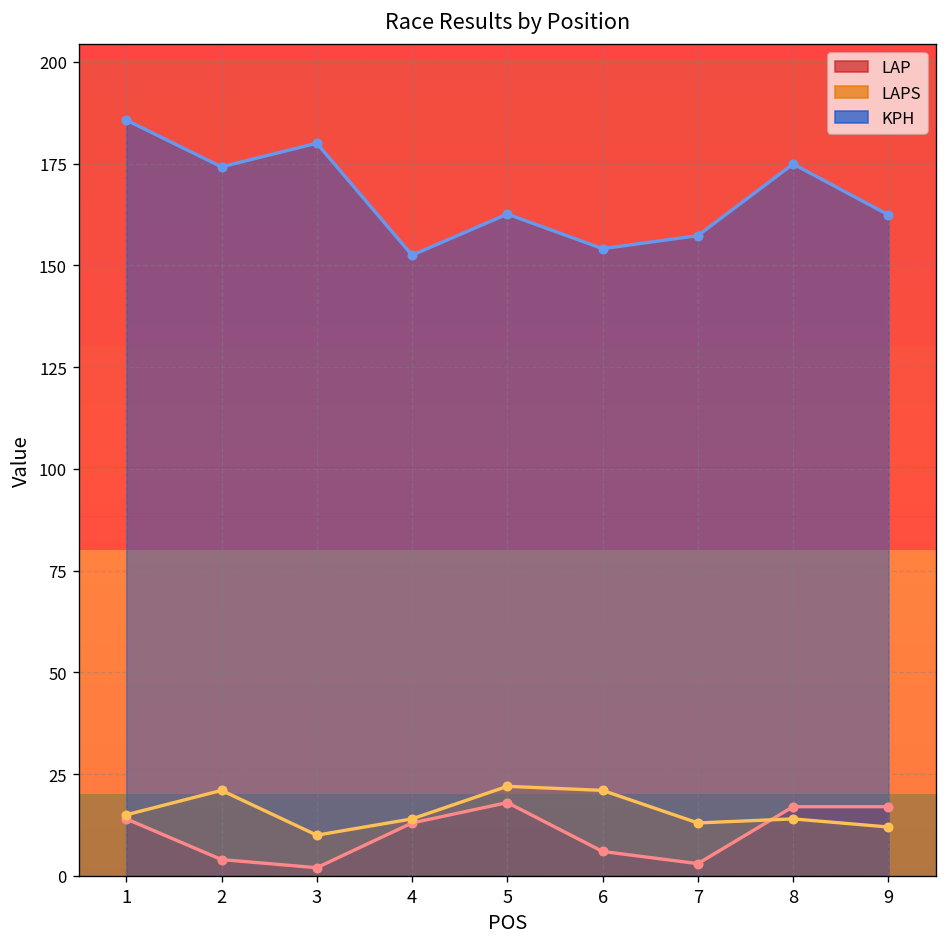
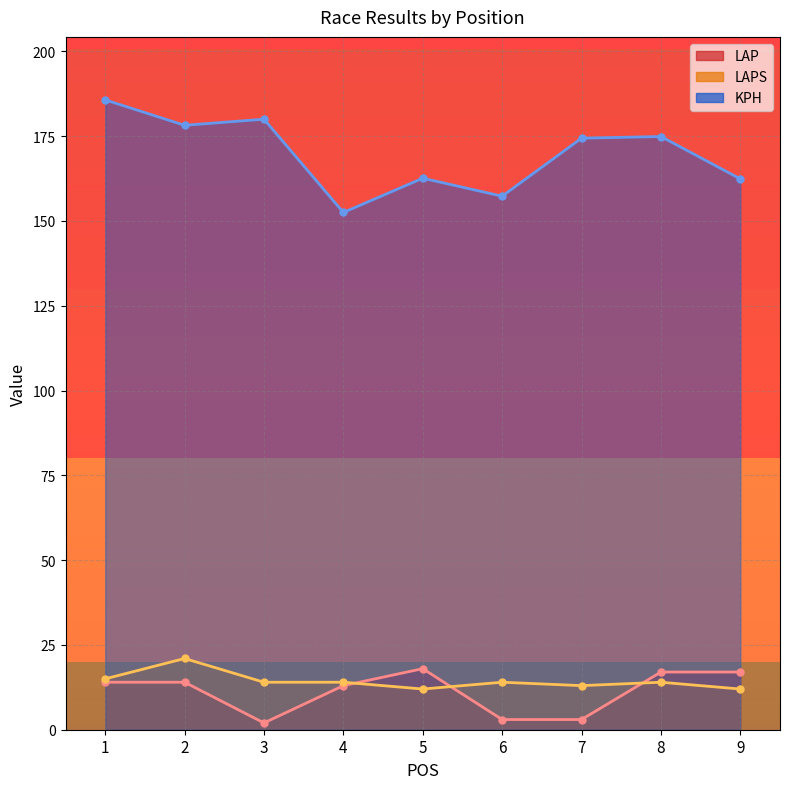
LAP, 2: 4 -> 14
KPH, 2: 174 -> 178
LAPS, 3: 10 -> 14
LAPS, 5: 22 -> 12
LAP, 6: 6 -> 3
LAPS, 6: 21 -> 14
KPH, 6: 154 -> 157
KPH, 7: 157 -> 174
